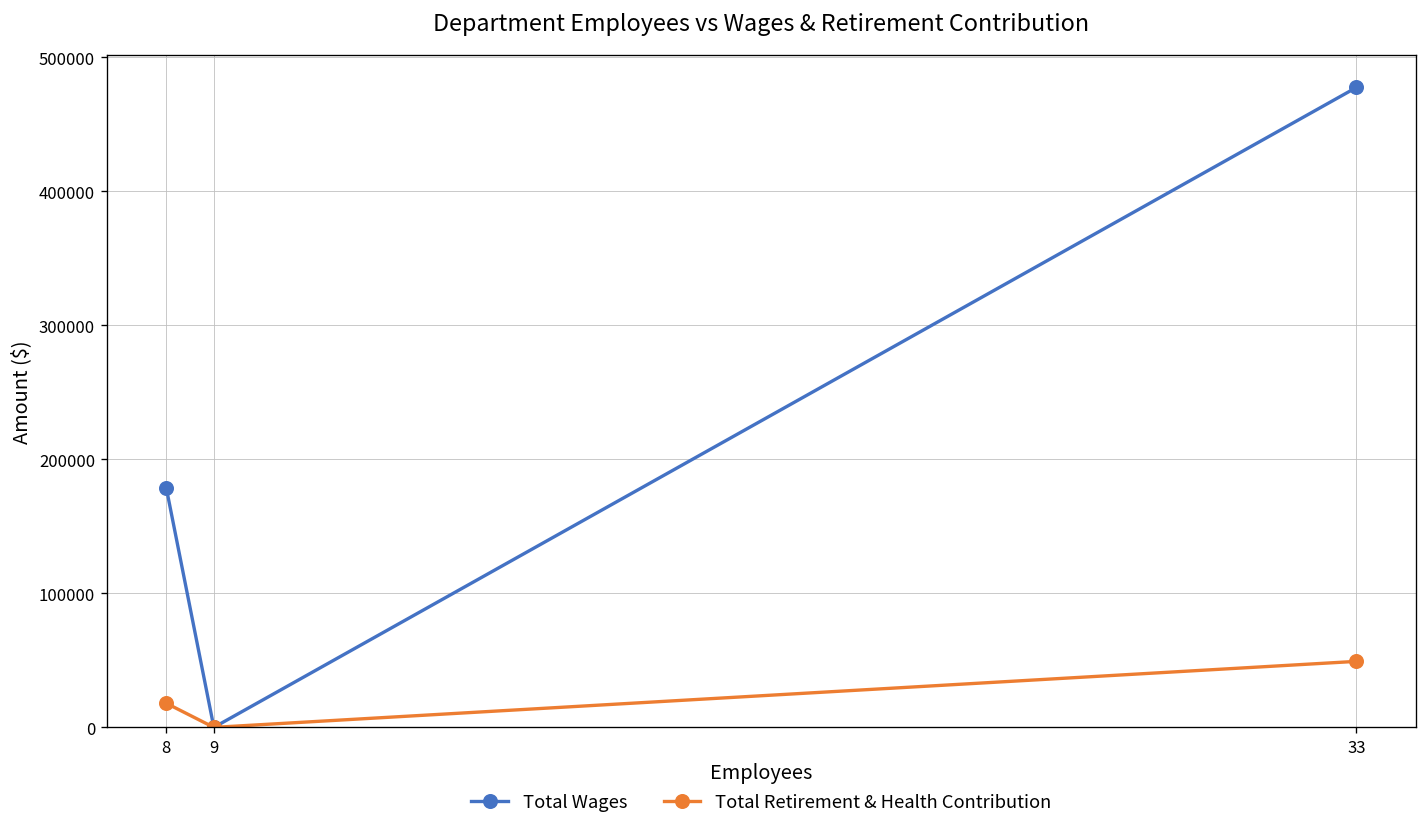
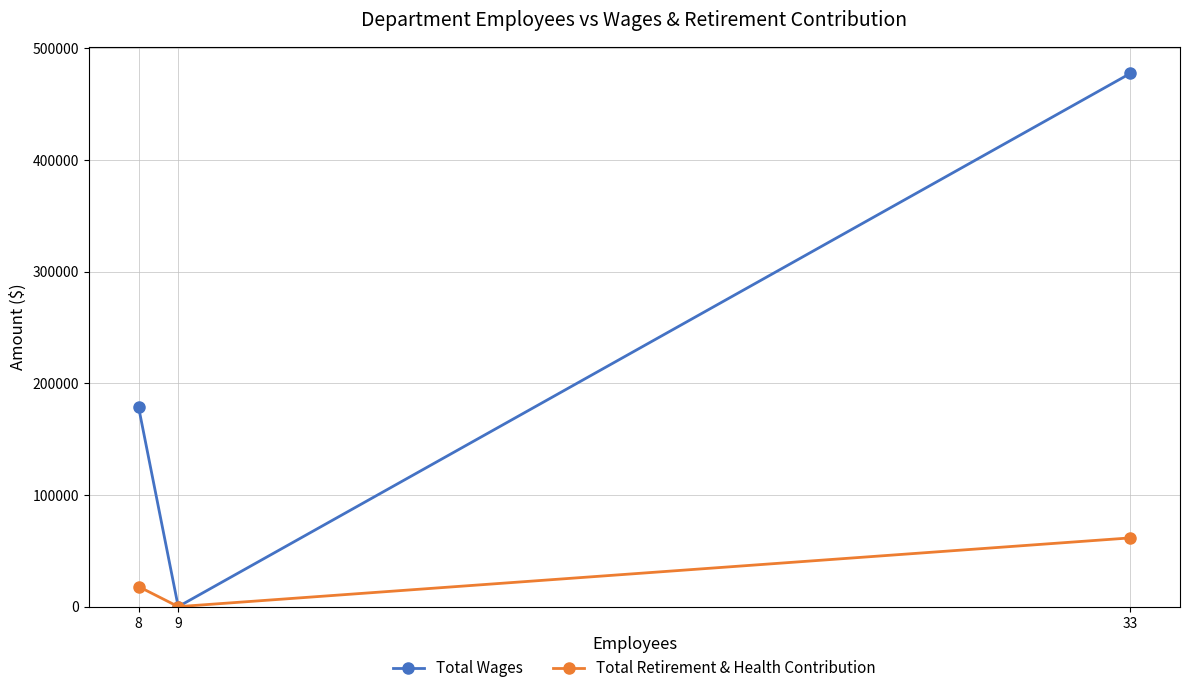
Total Retirement & Health Contribution, 33: 49000 -> 62000
